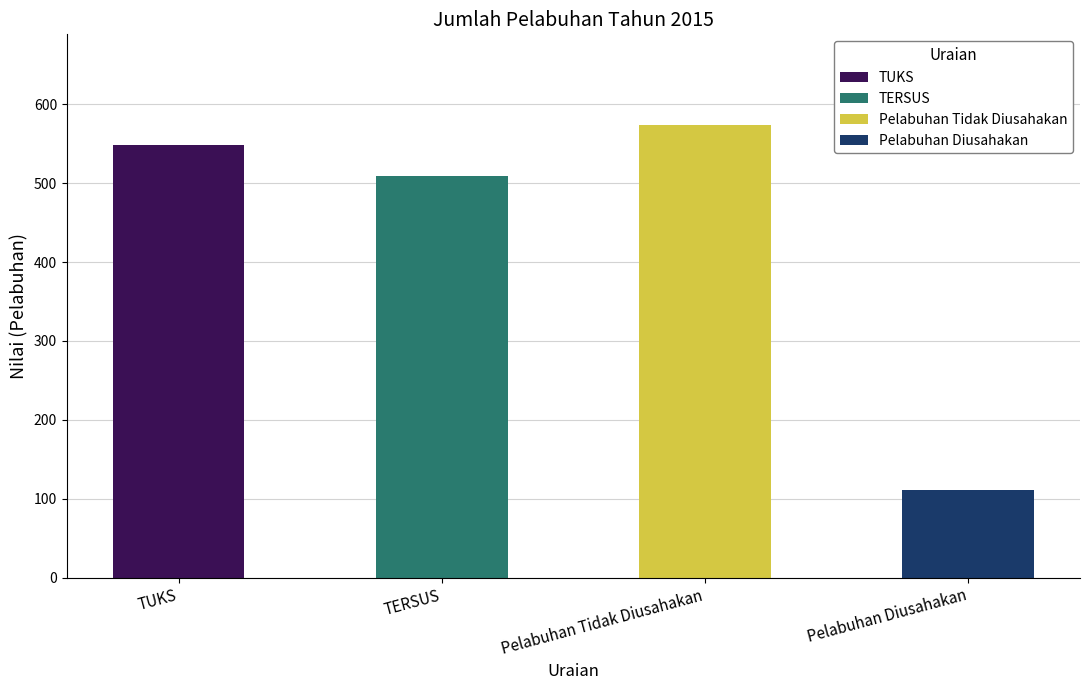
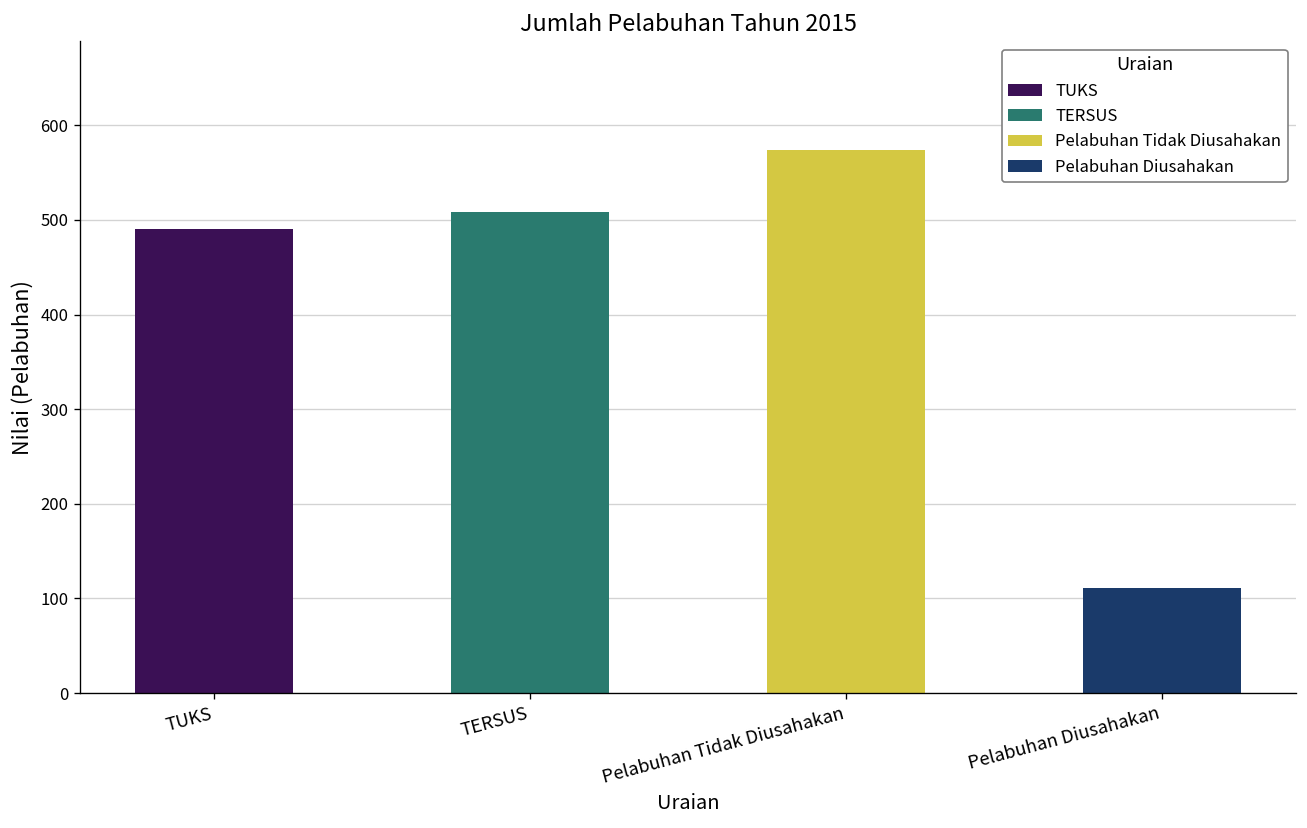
TUKS: 550 -> 490
